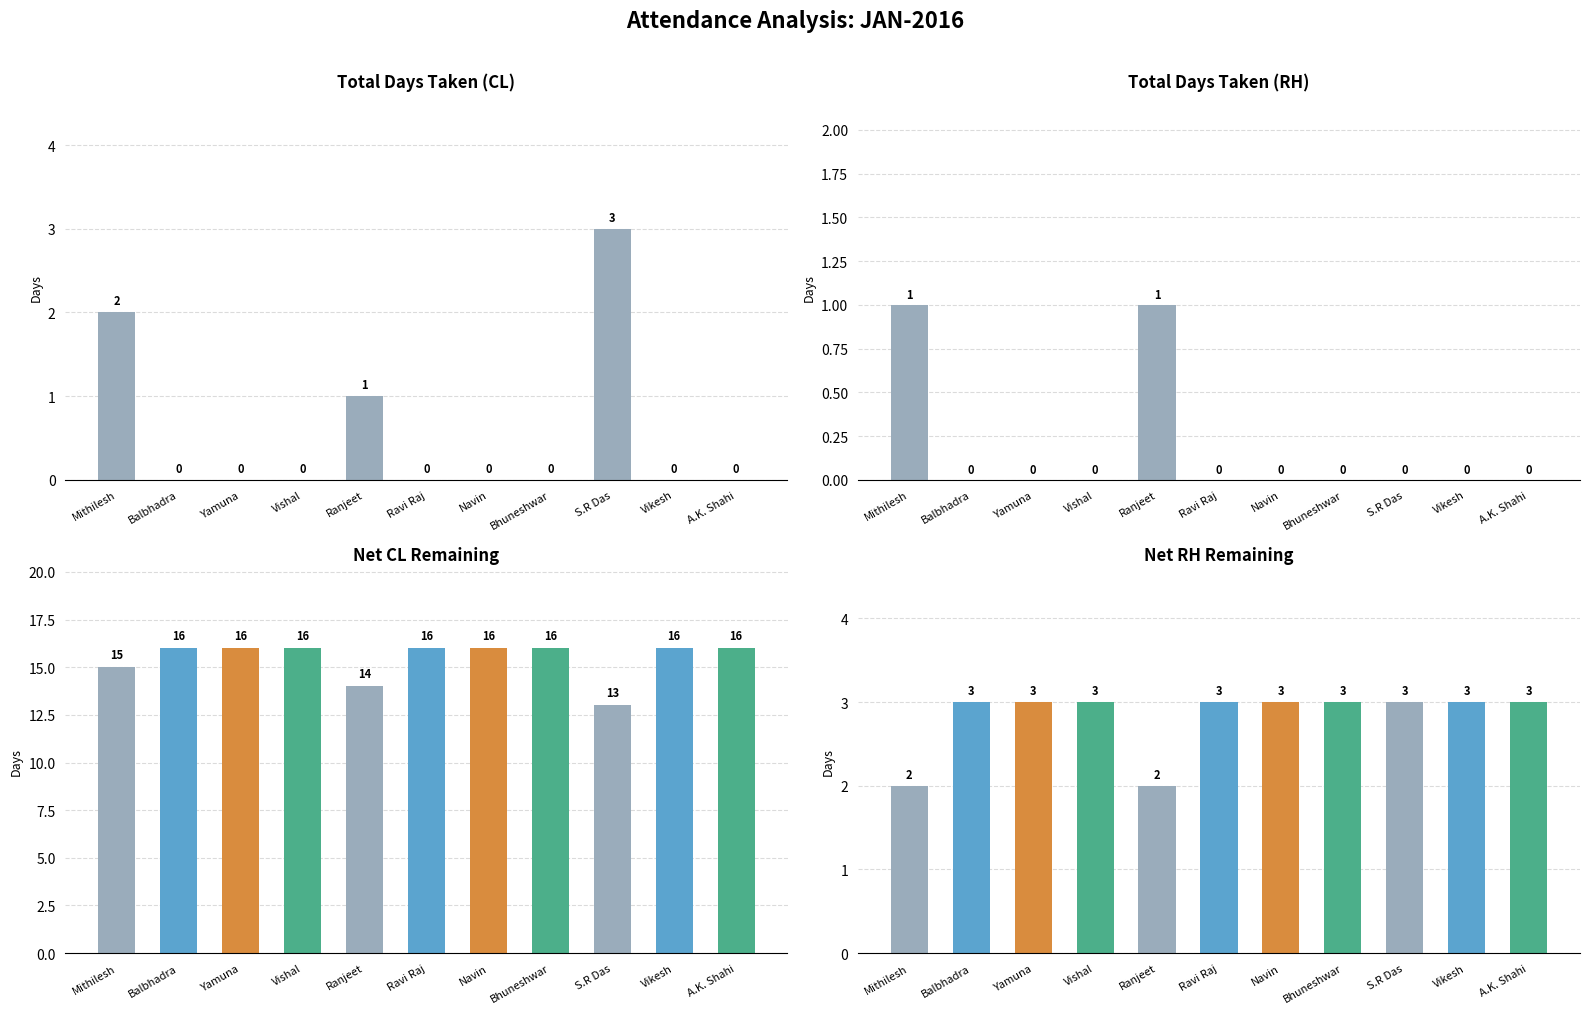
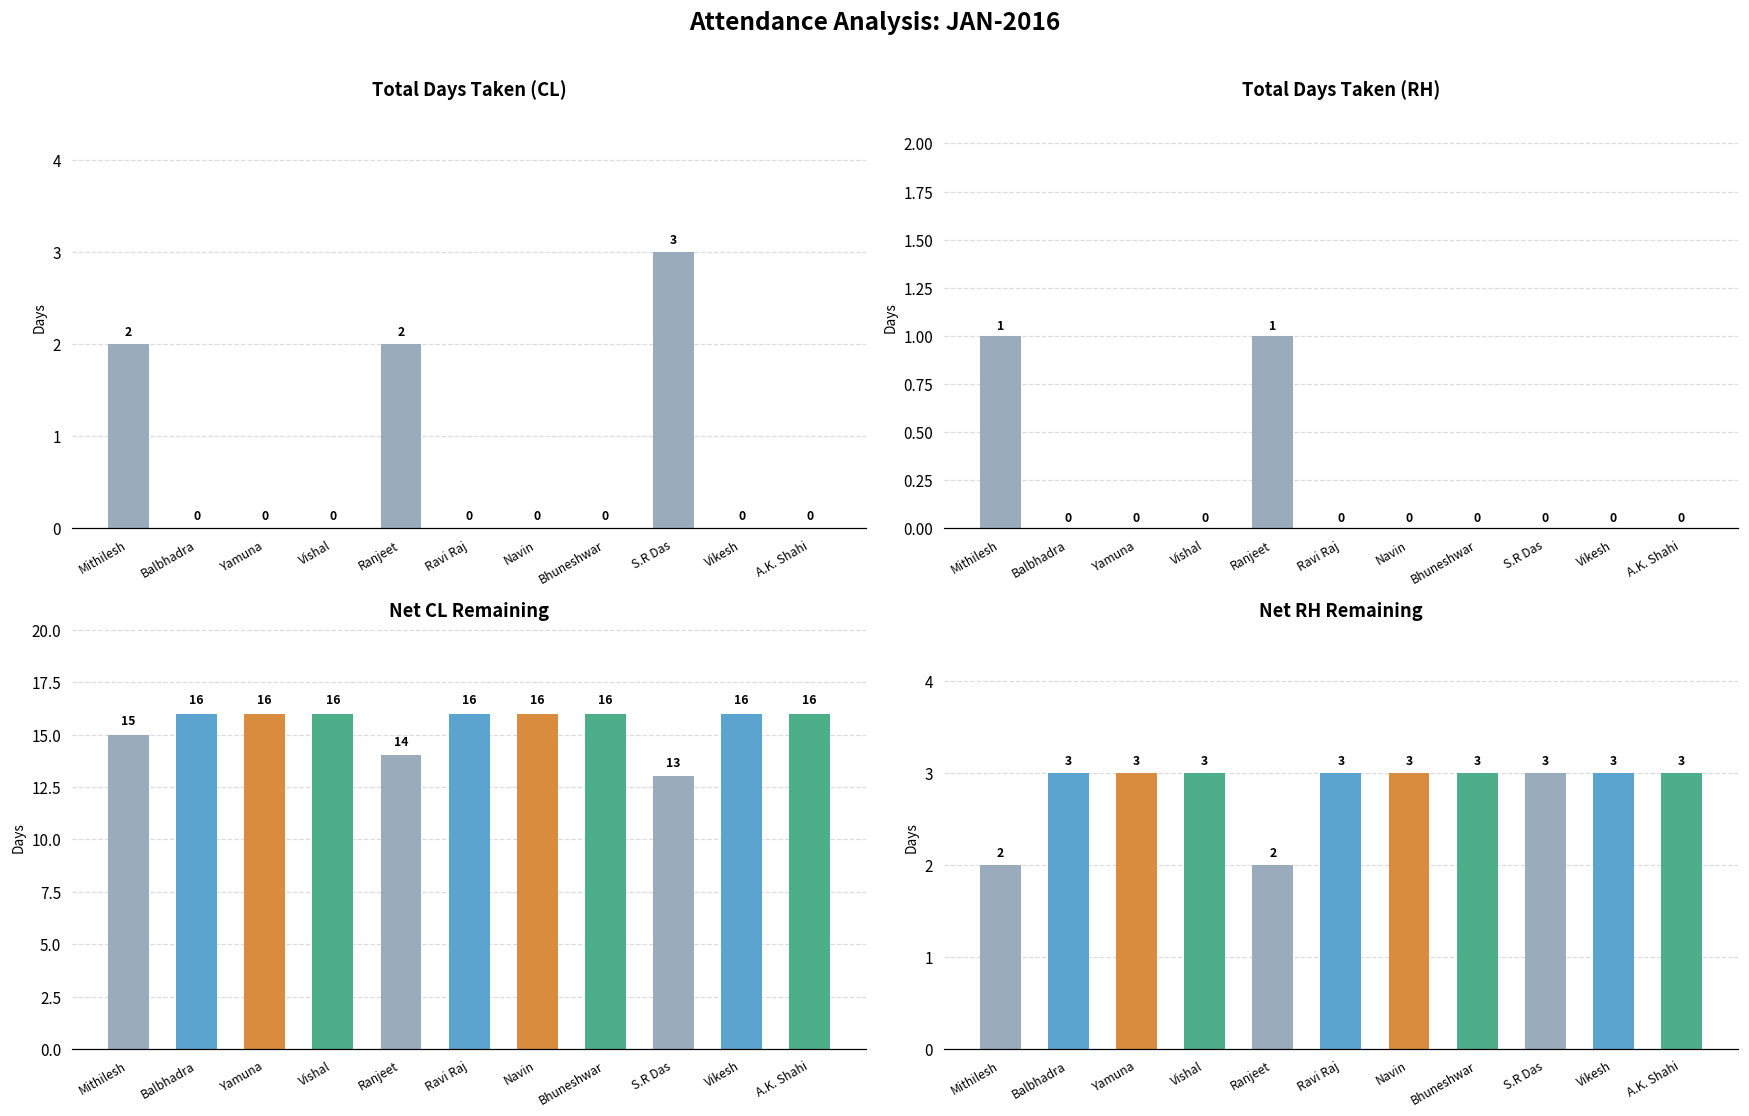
Total Days Taken (CL), Ranjeet: 1 -> 2
